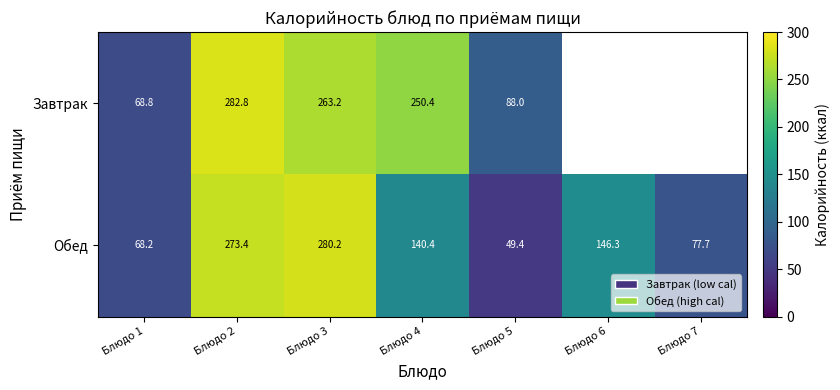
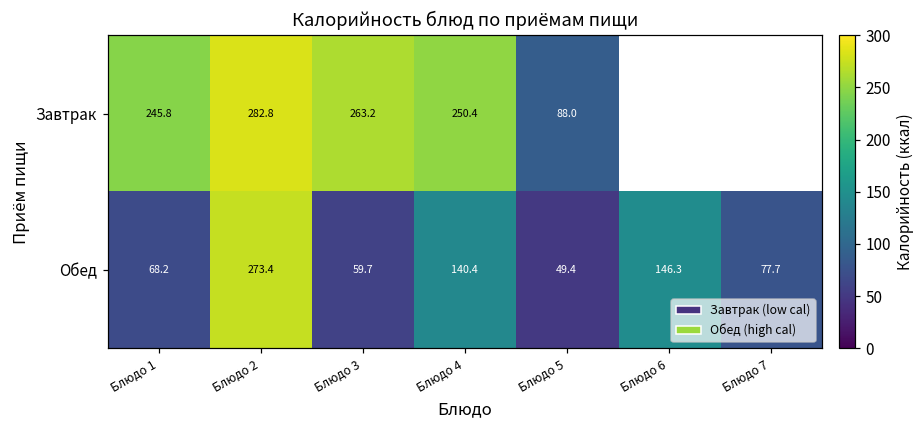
Завтрак, Блюдо 1: 68.8 -> 245.8
Обед, Блюдо 3: 280.2 -> 59.7
